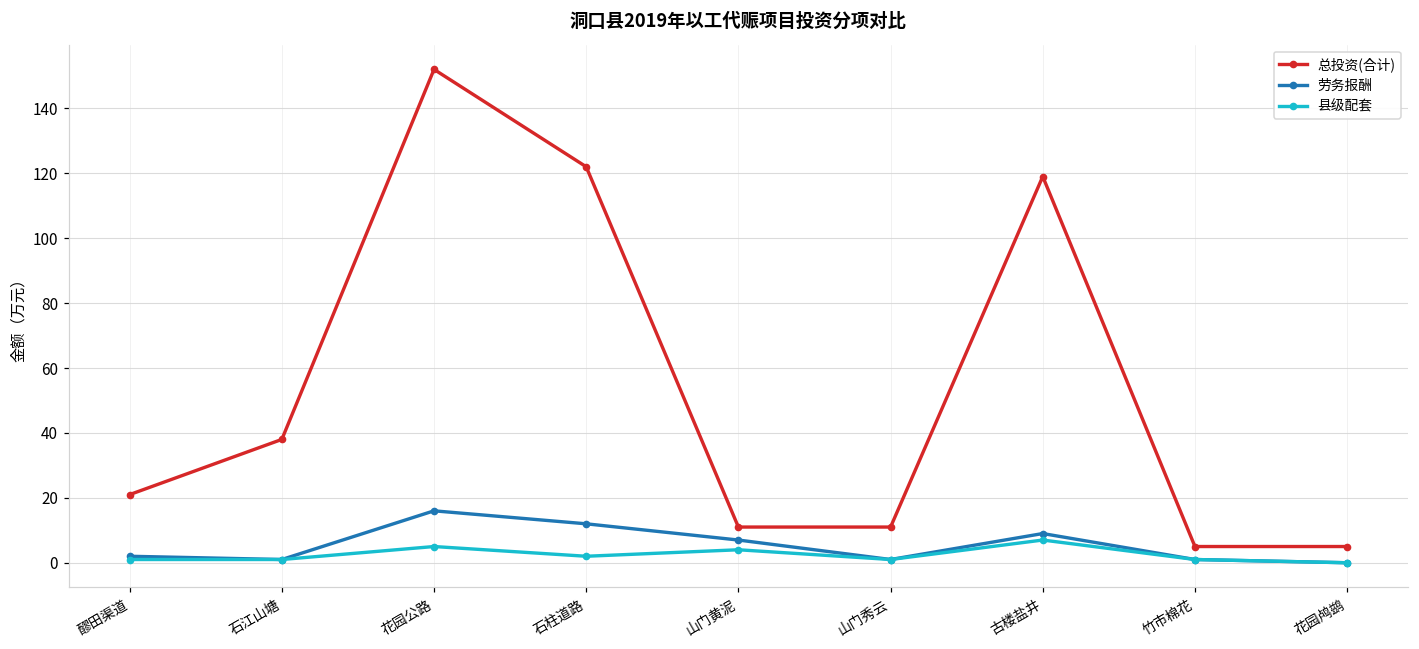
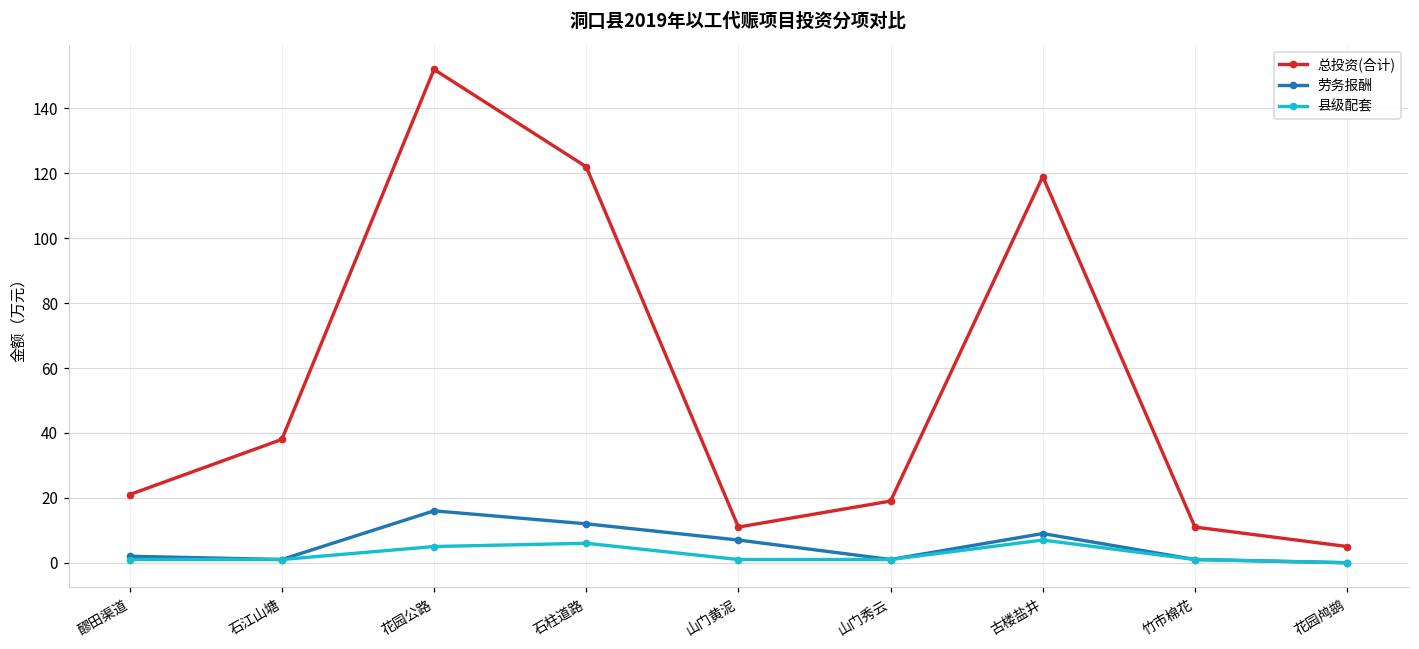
县级配套, 石柱道路: 2 -> 6
县级配套, 山门黄泥: 4 -> 1
总投资(合计), 山门秀云: 11 -> 19
总投资(合计), 竹市棉花: 5 -> 11
